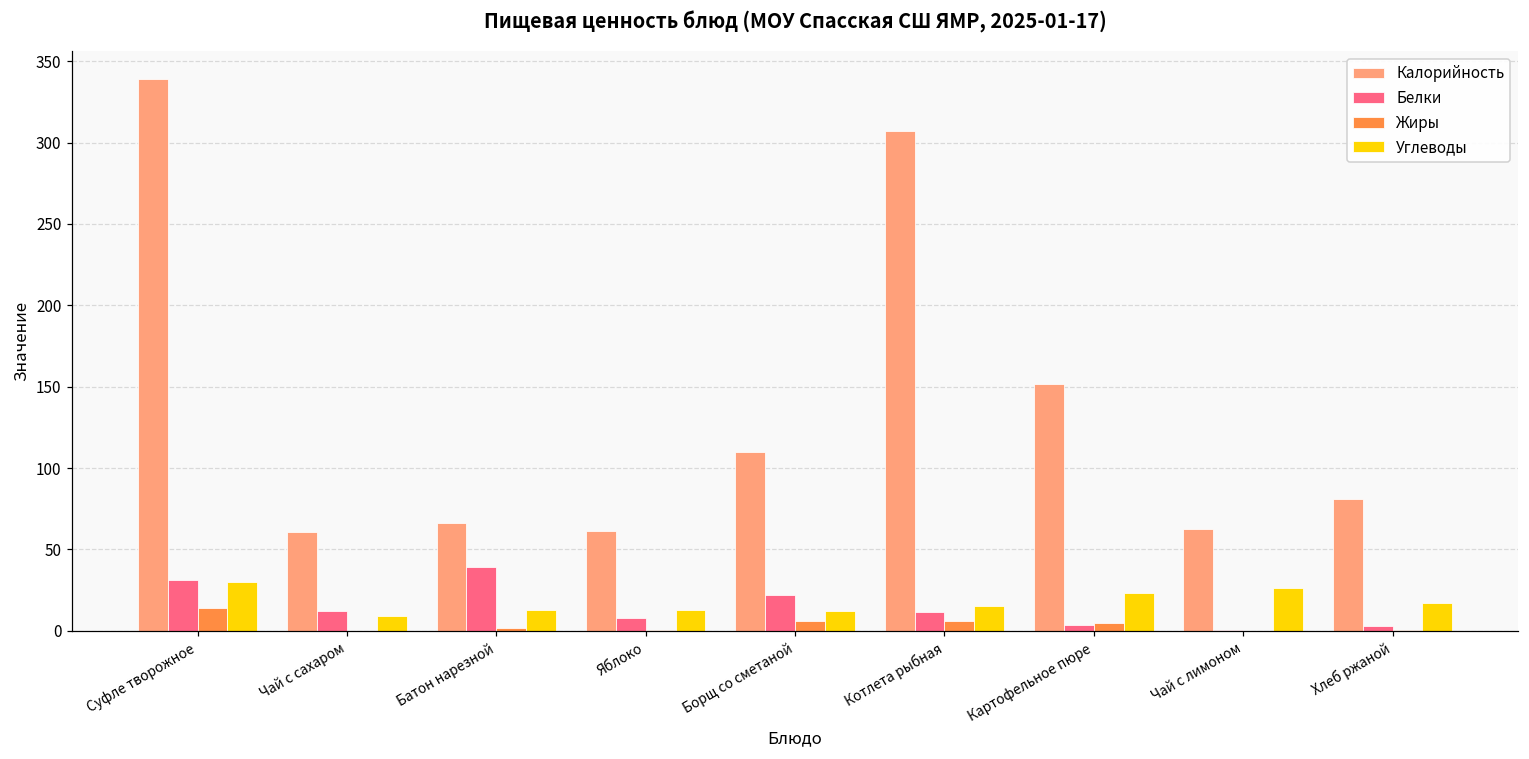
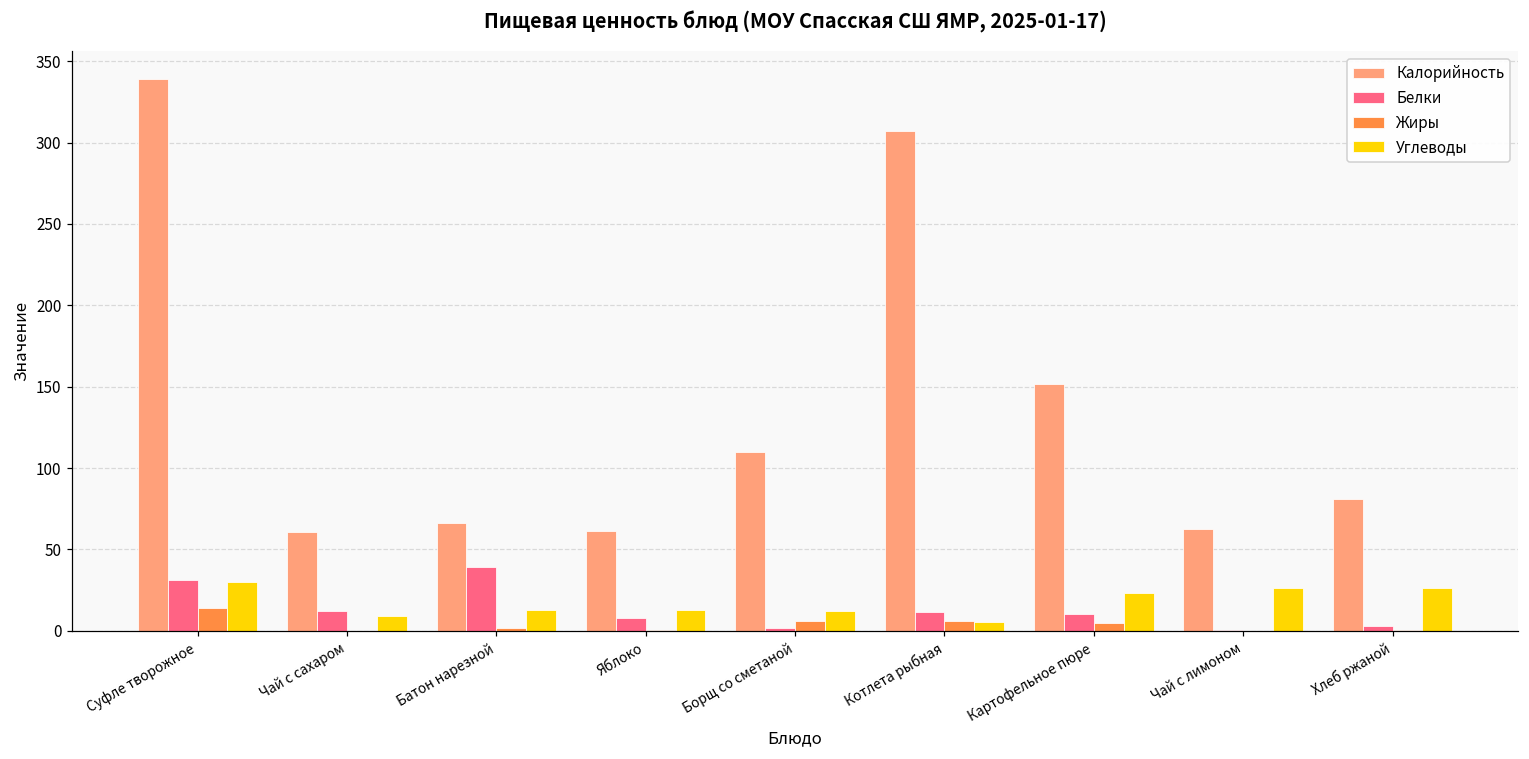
Белки, Борщ со сметаной: 22 -> 2
Углеводы, Котлета рыбная: 15 -> 5
Белки, Картофельное пюре: 3 -> 10
Углеводы, Хлеб ржаной: 17 -> 26
